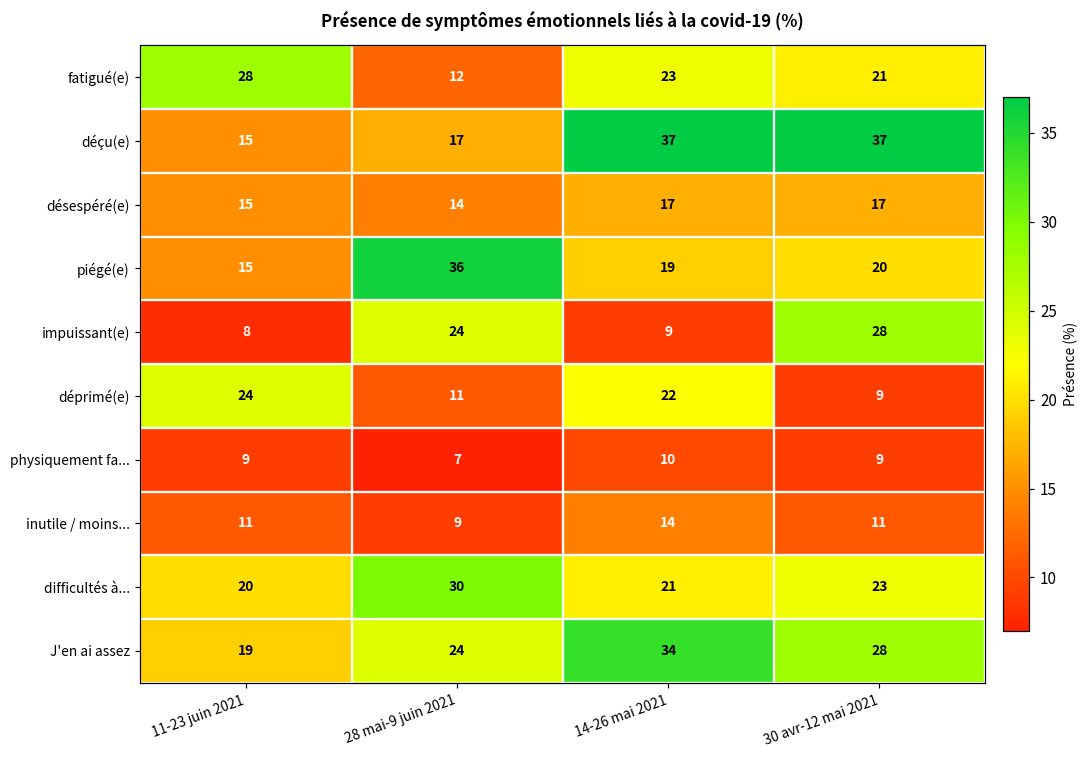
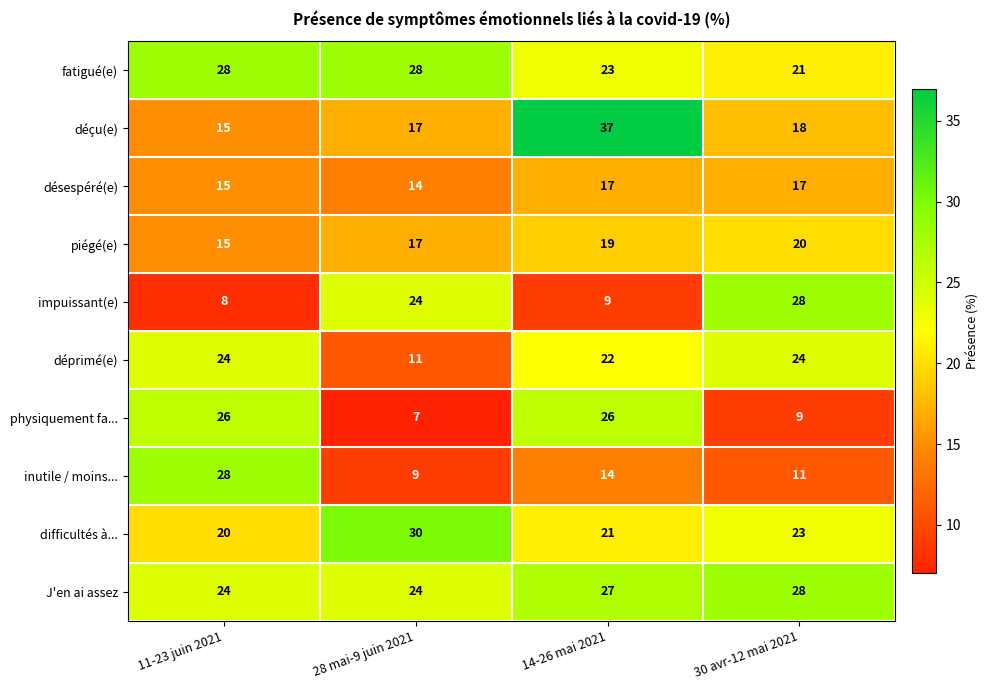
fatigué(e), 28 mai-9 juin 2021: 12 -> 28
déçu(e), 30 avr-12 mai 2021: 37 -> 18
piégé(e), 28 mai-9 juin 2021: 36 -> 17
déprimé(e), 30 avr-12 mai 2021: 9 -> 24
physiquement fa..., 11-23 juin 2021: 9 -> 26
physiquement fa..., 14-26 mai 2021: 10 -> 26
inutile / moins..., 11-23 juin 2021: 11 -> 28
J'en ai assez, 11-23 juin 2021: 19 -> 24
J'en ai assez, 14-26 mai 2021: 34 -> 27
